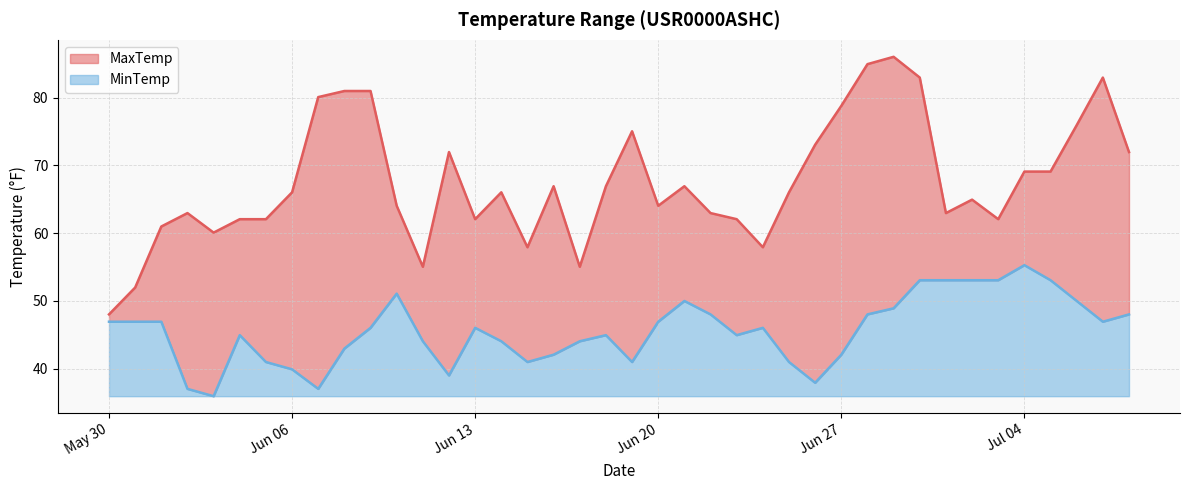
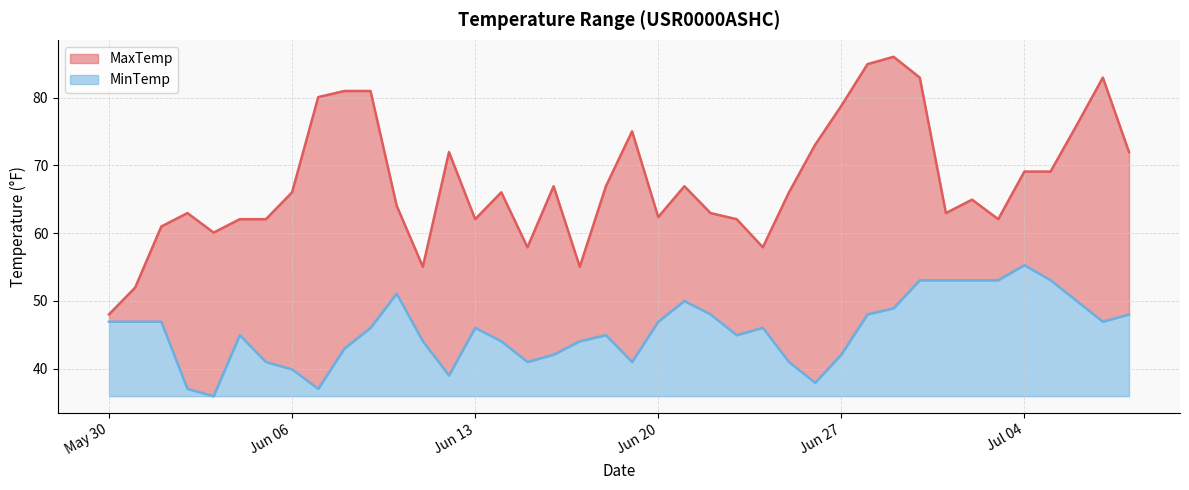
MaxTemp, Jun 20: 64 -> 62
